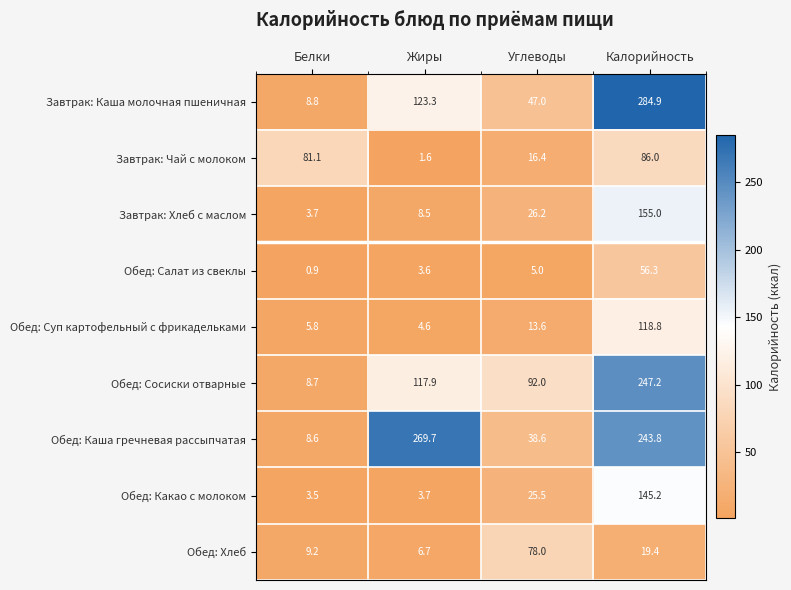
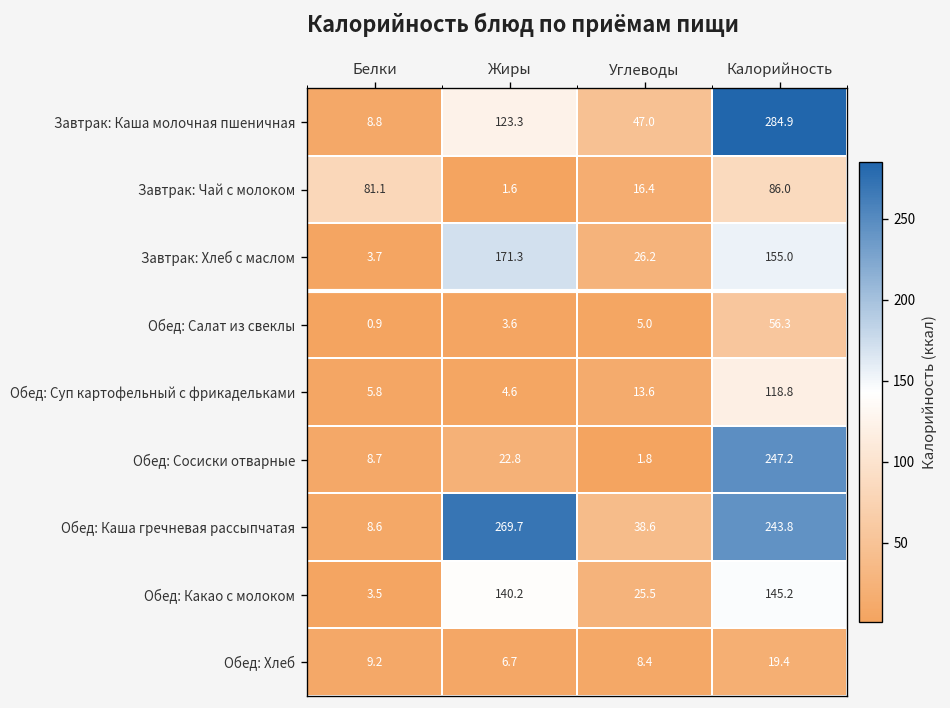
Завтрак: Хлеб с маслом, Жиры: 8.5 -> 171.3
Обед: Сосиски отварные, Жиры: 117.9 -> 22.8
Обед: Сосиски отварные, Углеводы: 92.0 -> 1.8
Обед: Какао с молоком, Жиры: 3.7 -> 140.2
Обед: Хлеб, Углеводы: 78.0 -> 8.4
